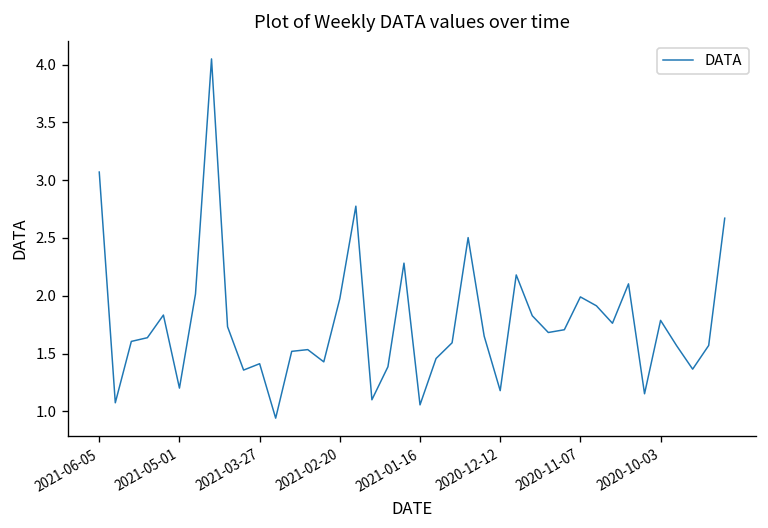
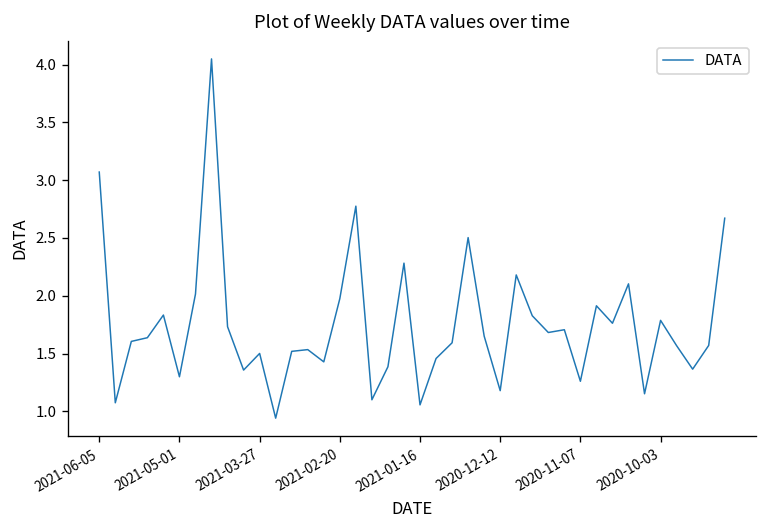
2021-05-01: 1.2 -> 1.3
2021-03-27: 1.4 -> 1.5
2020-11-07: 2.0 -> 1.3
